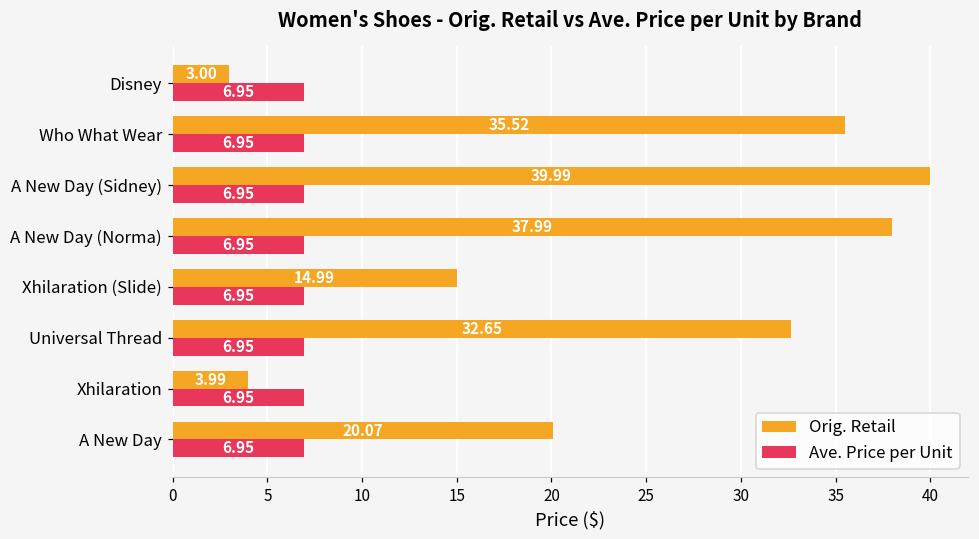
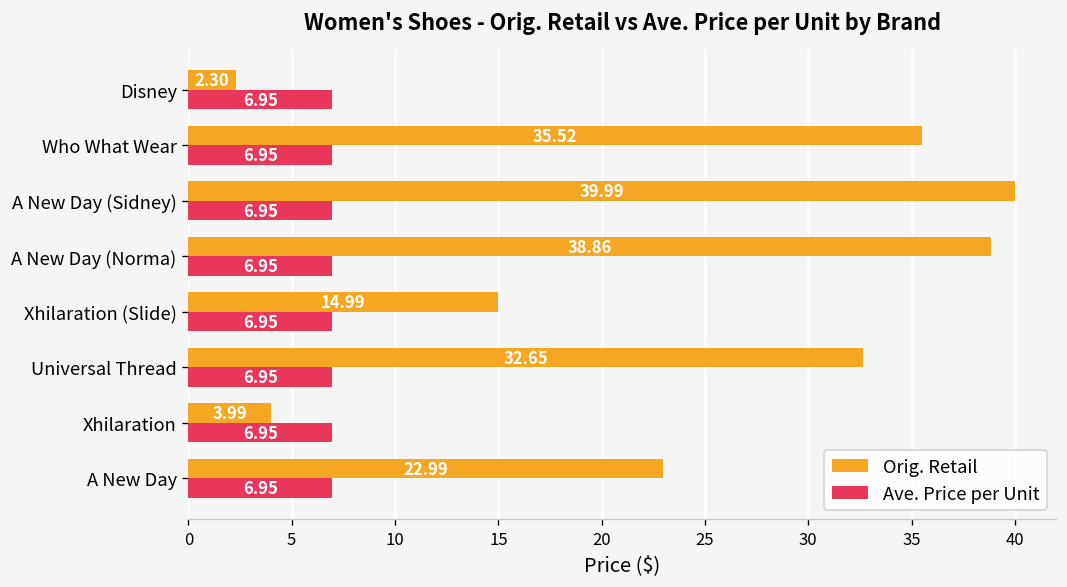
Orig. Retail, Disney: 3.00 -> 2.30
Orig. Retail, A New Day (Norma): 37.99 -> 38.86
Orig. Retail, A New Day: 20.07 -> 22.99
